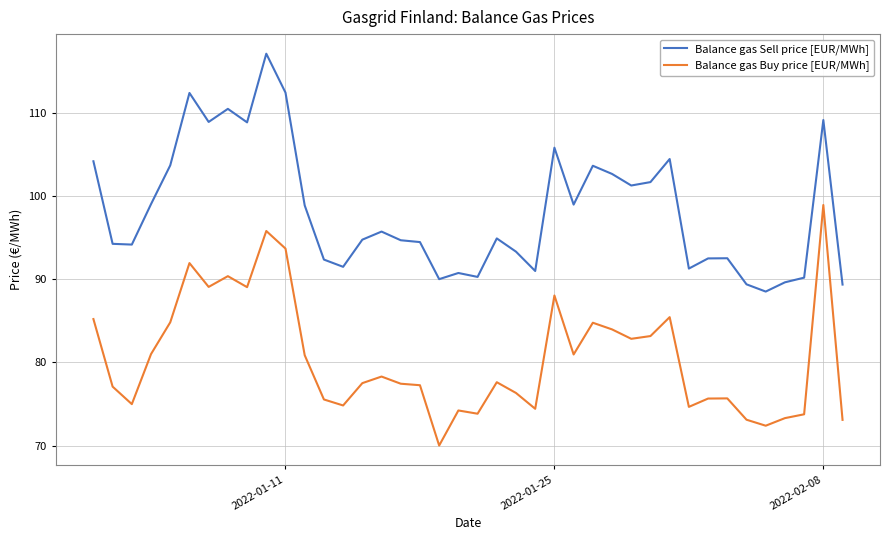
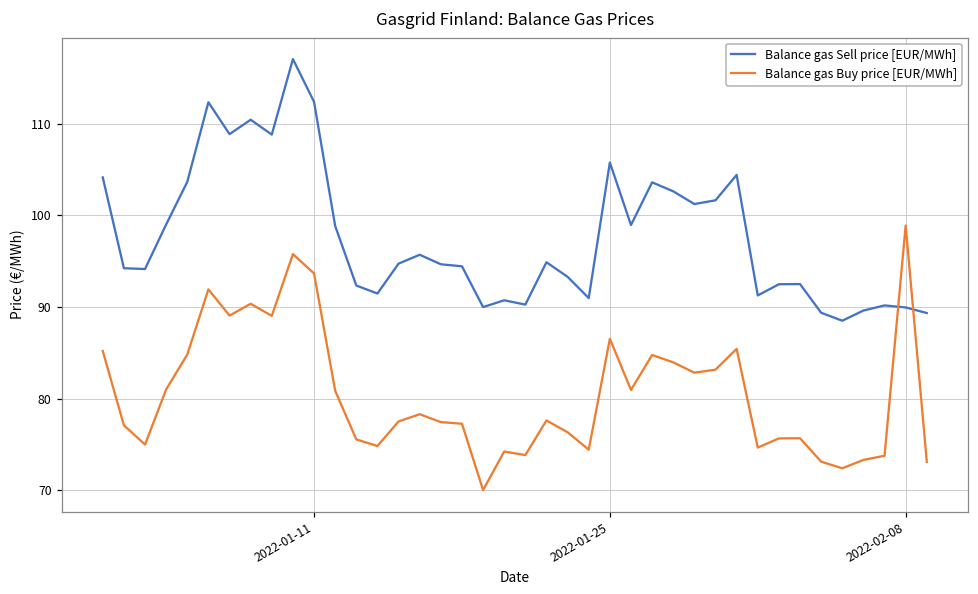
Balance gas Buy price [EUR/MWh], 2022-01-25: 88 -> 87
Balance gas Sell price [EUR/MWh], 2022-02-08: 109 -> 90
